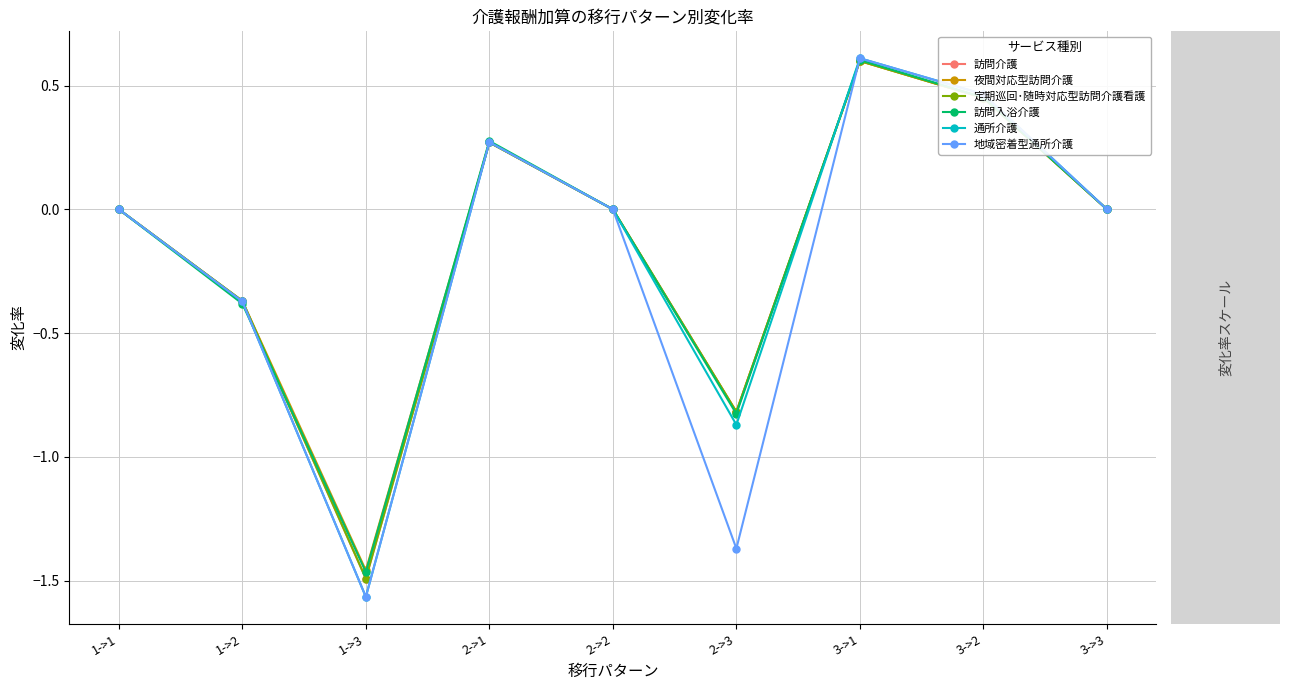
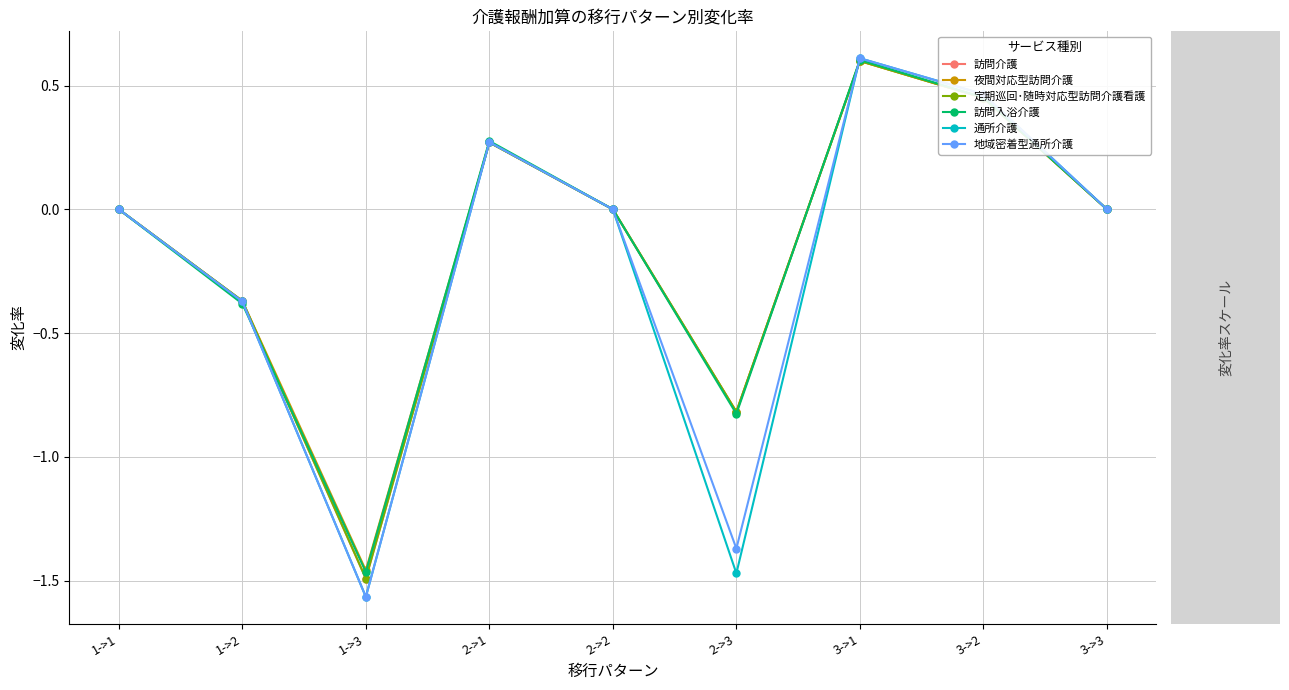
通所介護, 2->3: -0.87 -> -1.47
